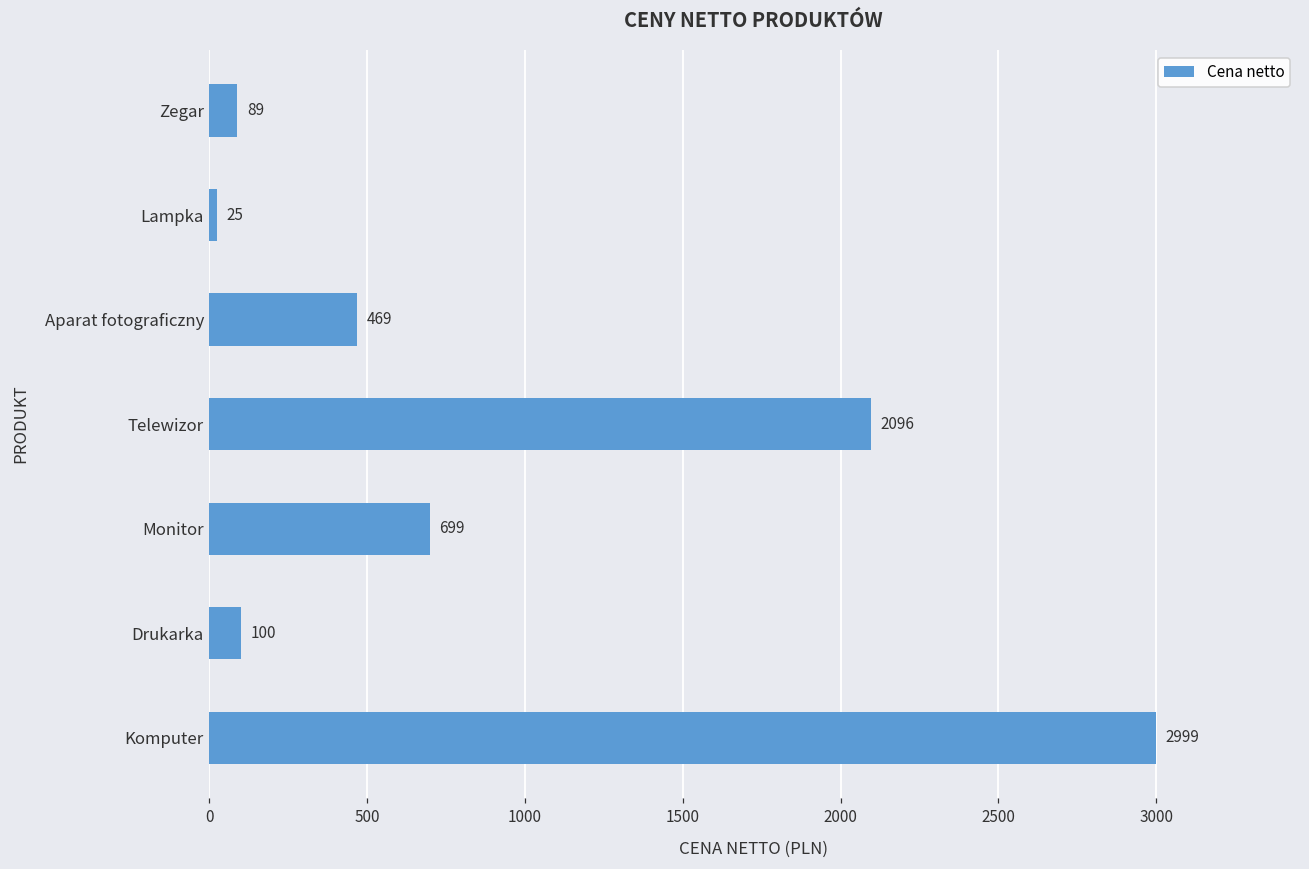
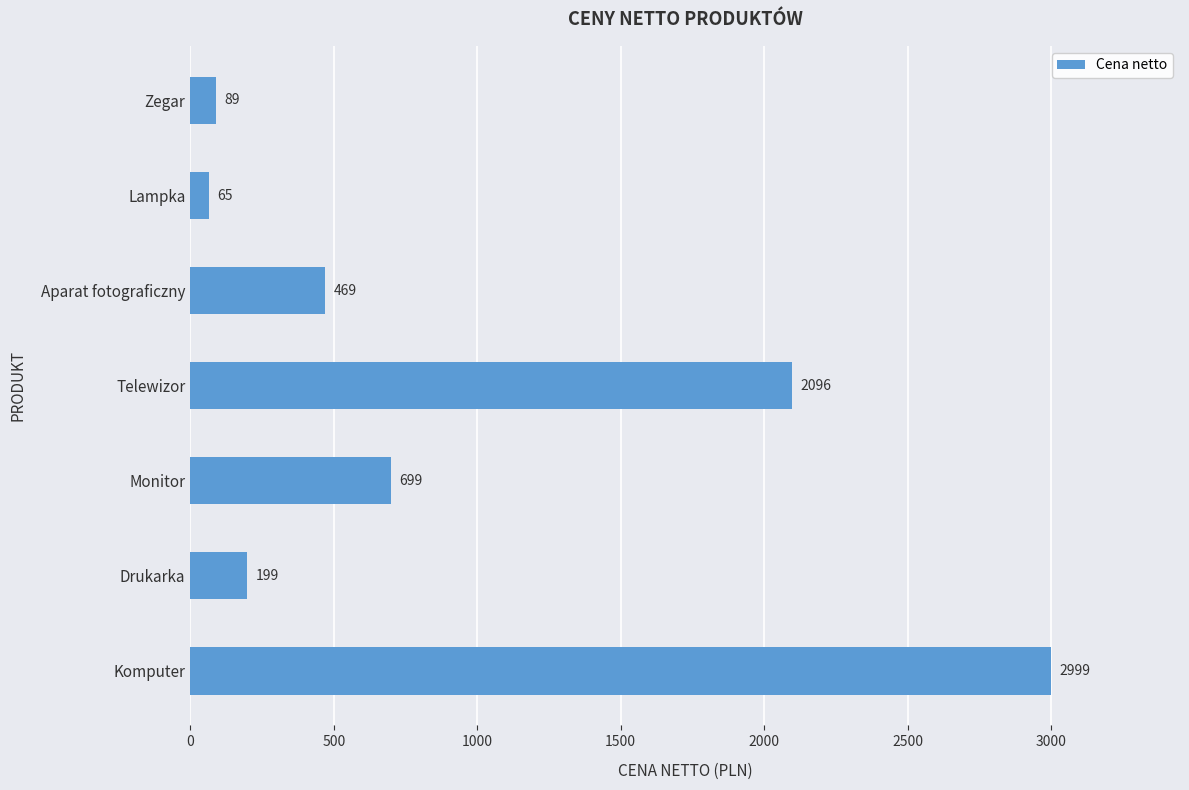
Lampka: 25 -> 65
Drukarka: 100 -> 199
